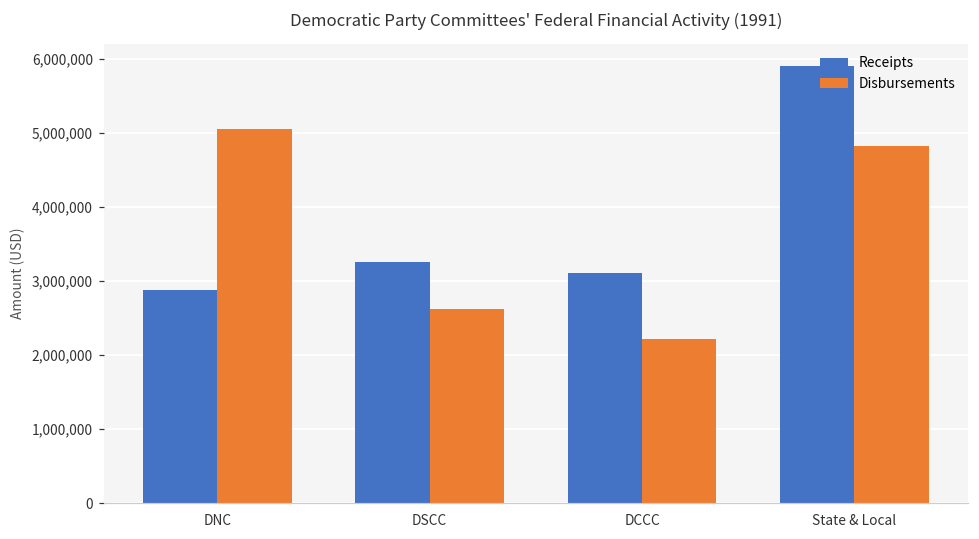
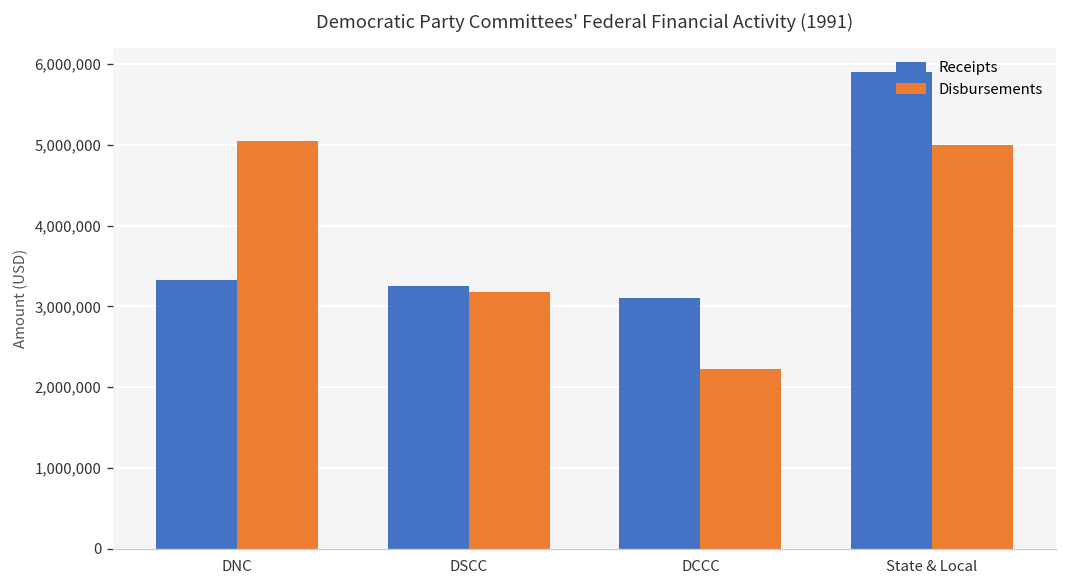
Receipts, DNC: 2,900,000 -> 3,300,000
Disbursements, DSCC: 2,600,000 -> 3,200,000
Disbursements, State & Local: 4,800,000 -> 5,000,000
